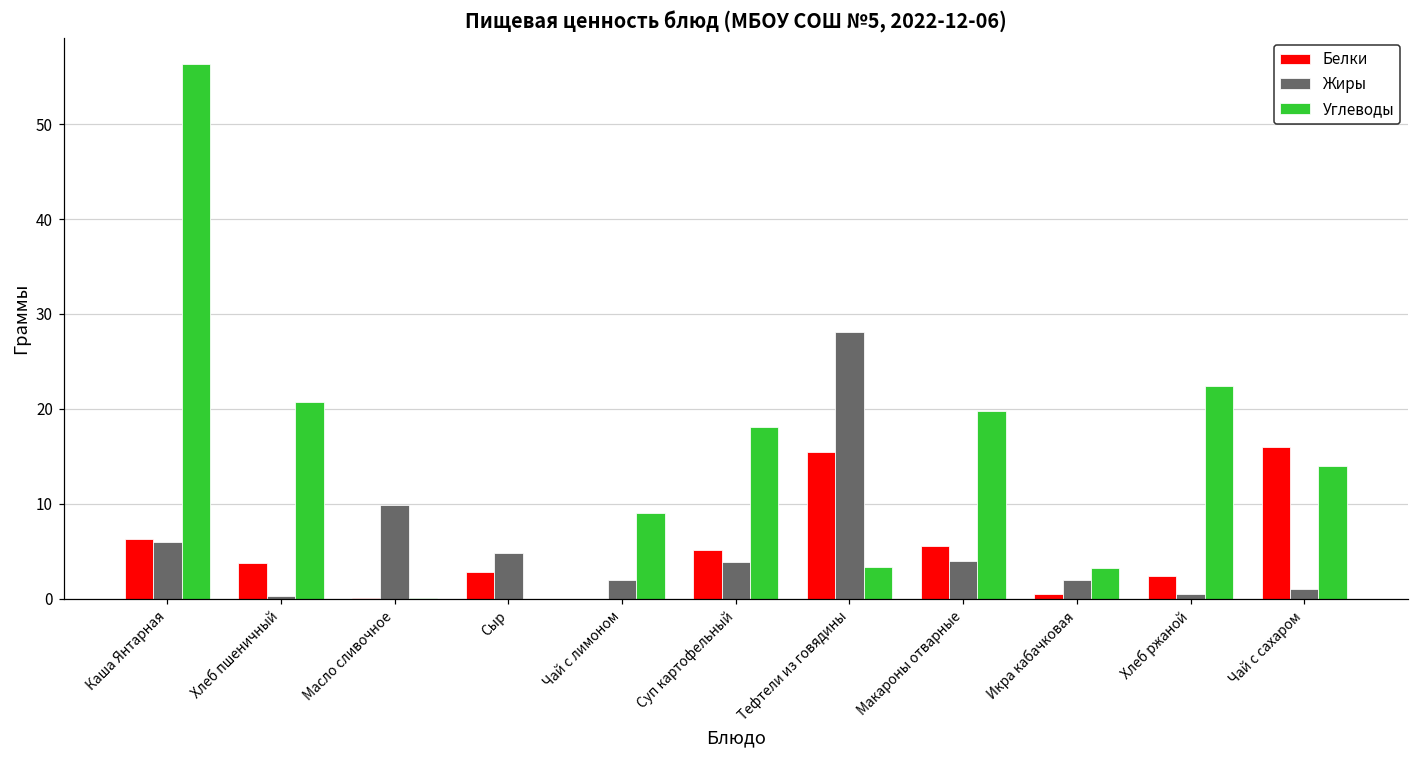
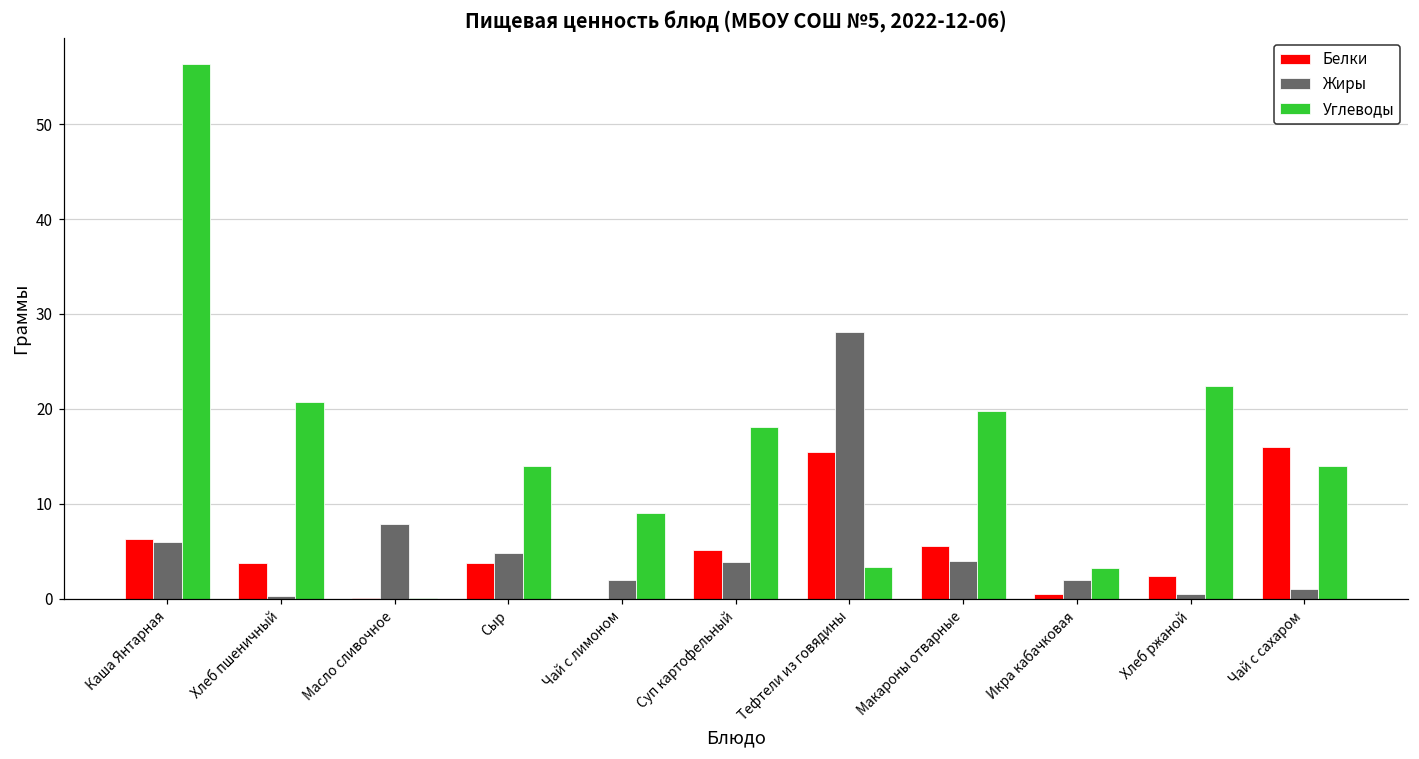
Жиры, Масло сливочное: 10 -> 8
Белки, Сыр: 3 -> 4
Углеводы, Сыр: 0 -> 14
